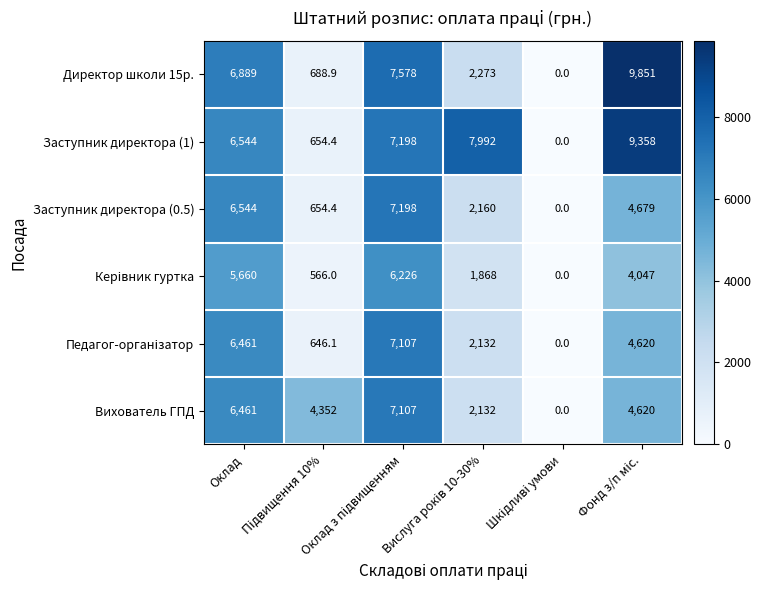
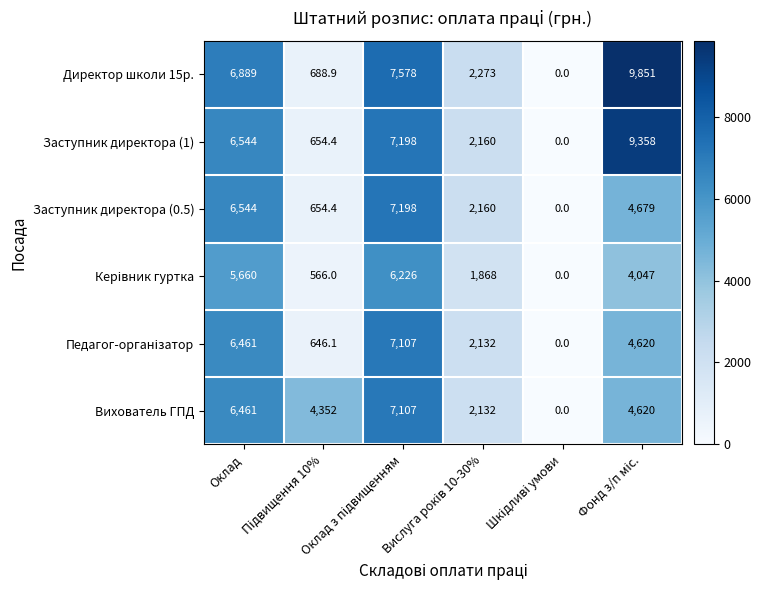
Заступник директора (1), Вислуга років 10-30%: 7,992 -> 2,160
